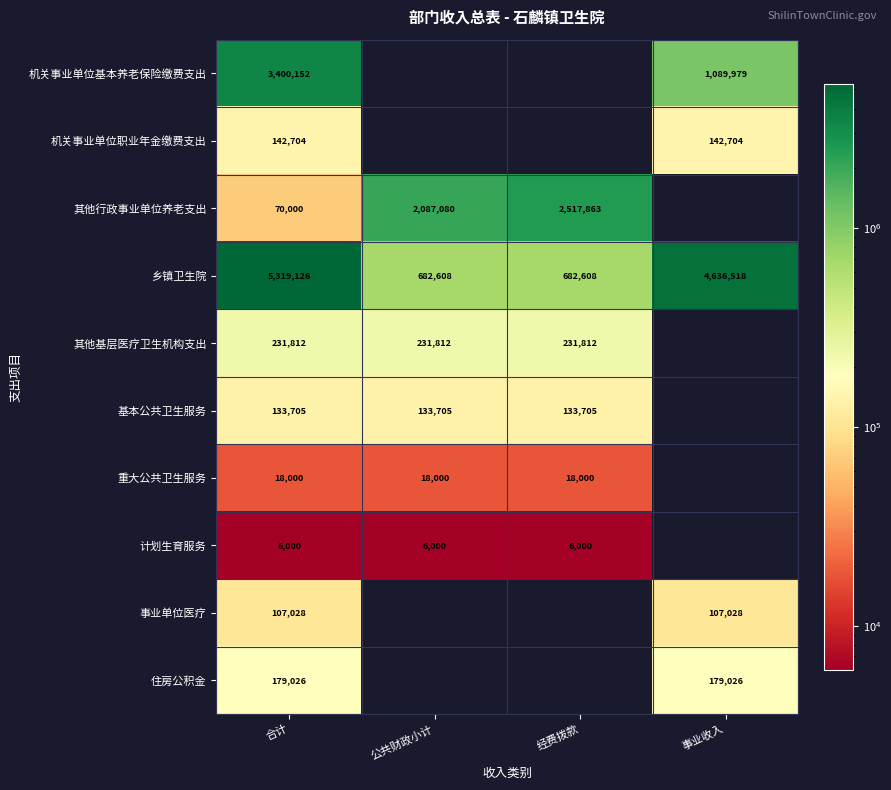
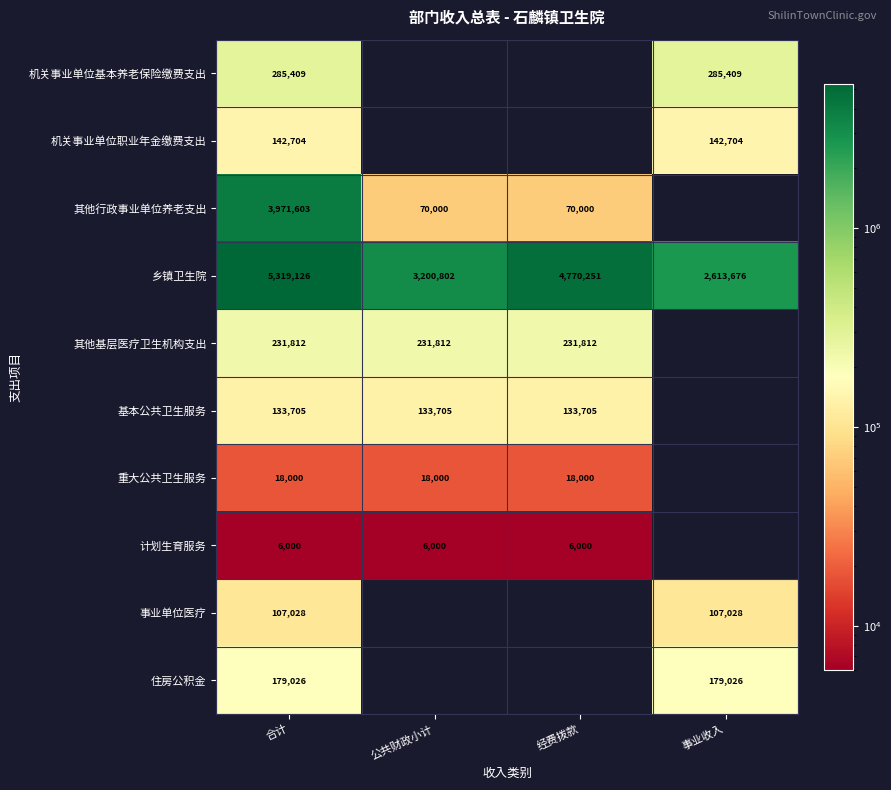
机关事业单位基本养老保险缴费支出, 合计: 3,400,152 -> 285,409
机关事业单位基本养老保险缴费支出, 事业收入: 1,089,979 -> 285,409
其他行政事业单位养老支出, 合计: 70,000 -> 3,971,603
其他行政事业单位养老支出, 公共财政小计: 2,087,080 -> 70,000
其他行政事业单位养老支出, 经费拨款: 2,517,863 -> 70,000
乡镇卫生院, 公共财政小计: 682,608 -> 3,200,802
乡镇卫生院, 经费拨款: 682,608 -> 4,770,251
乡镇卫生院, 事业收入: 4,636,518 -> 2,613,676
